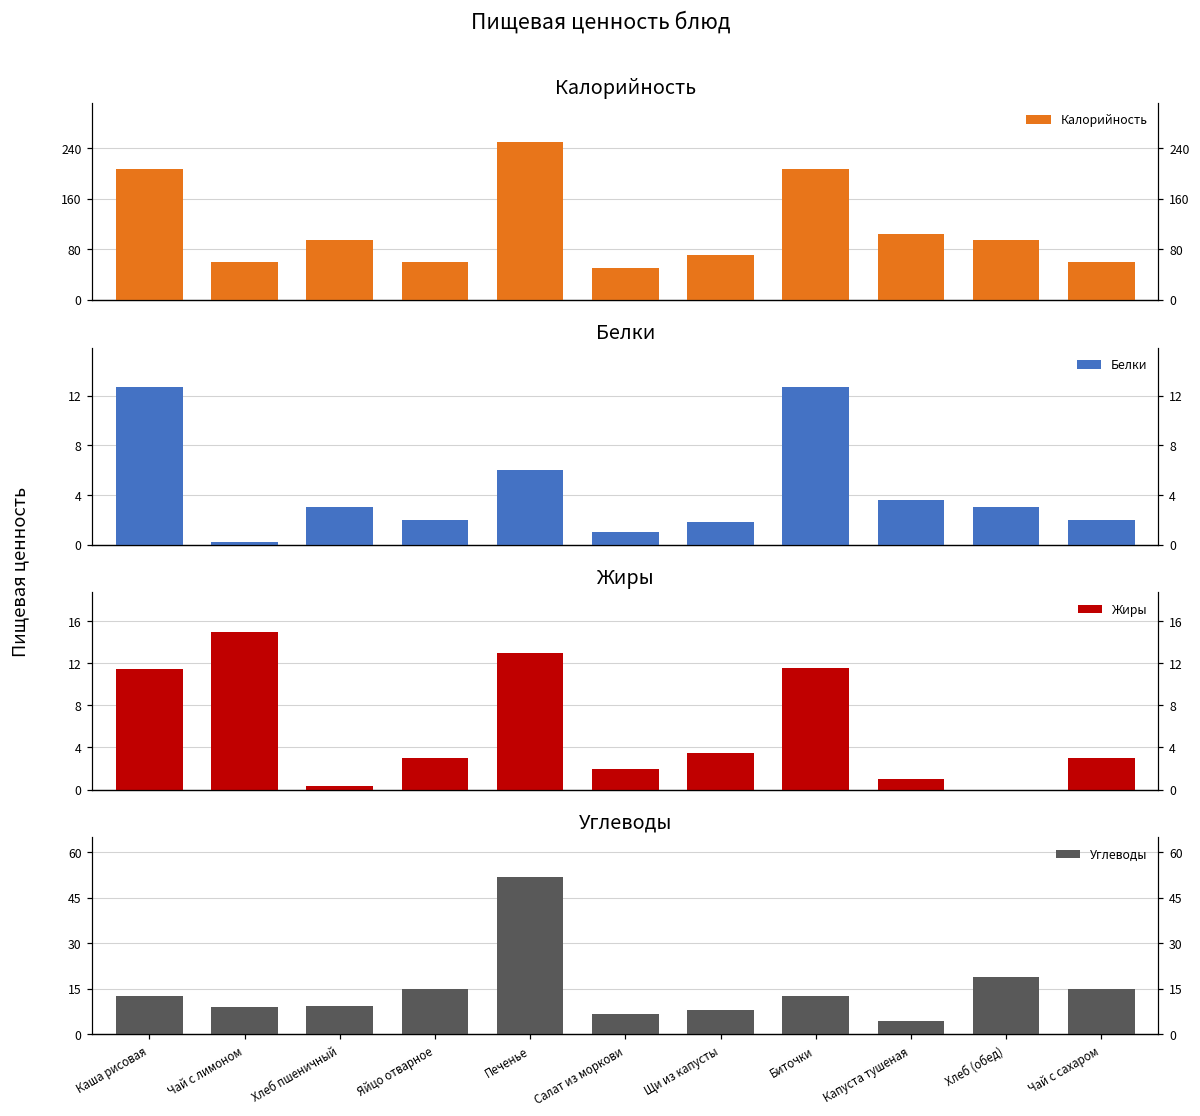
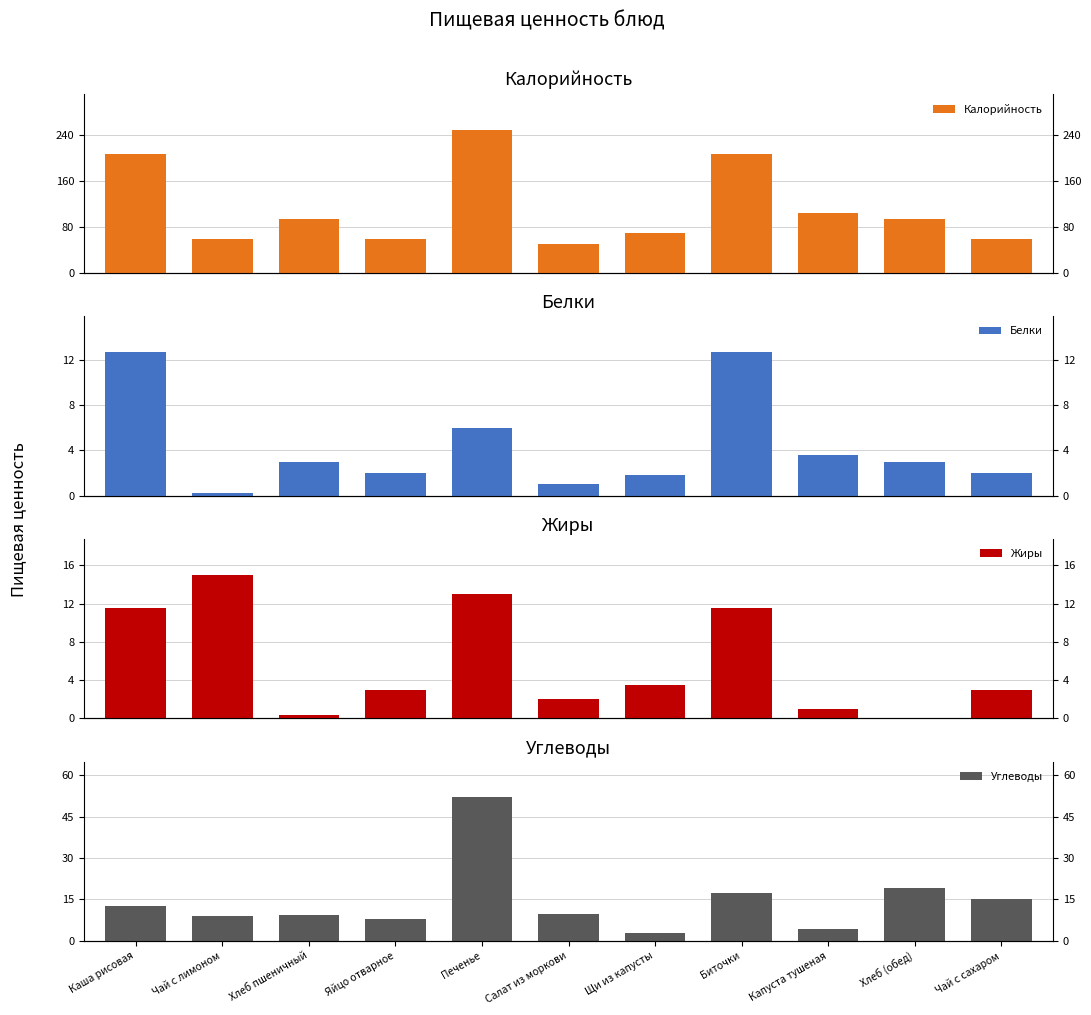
Углеводы, Яйцо отварное: 15 -> 8
Углеводы, Салат из моркови: 7 -> 10
Углеводы, Щи из капусты: 8 -> 3
Углеводы, Биточки: 13 -> 17
